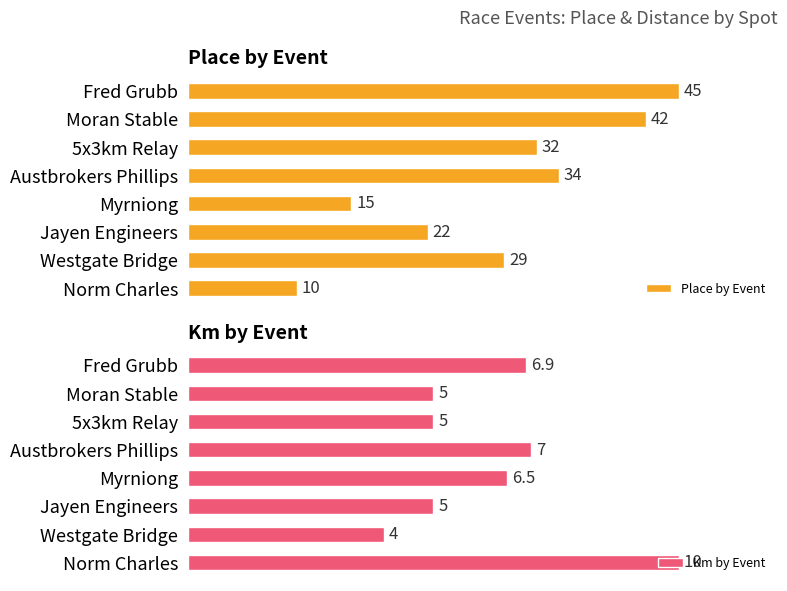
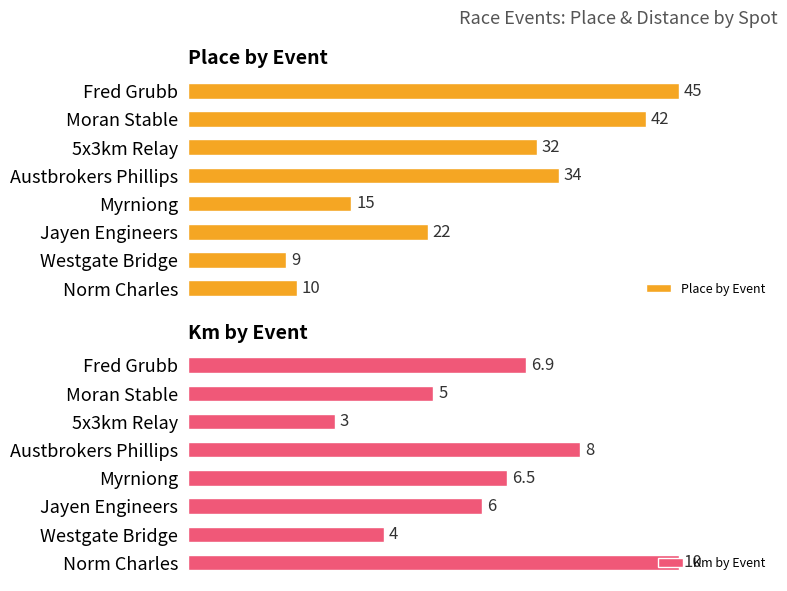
Place by Event, Westgate Bridge: 29 -> 9
Km by Event, 5x3km Relay: 5 -> 3
Km by Event, Austbrokers Phillips: 7 -> 8
Km by Event, Jayen Engineers: 5 -> 6
